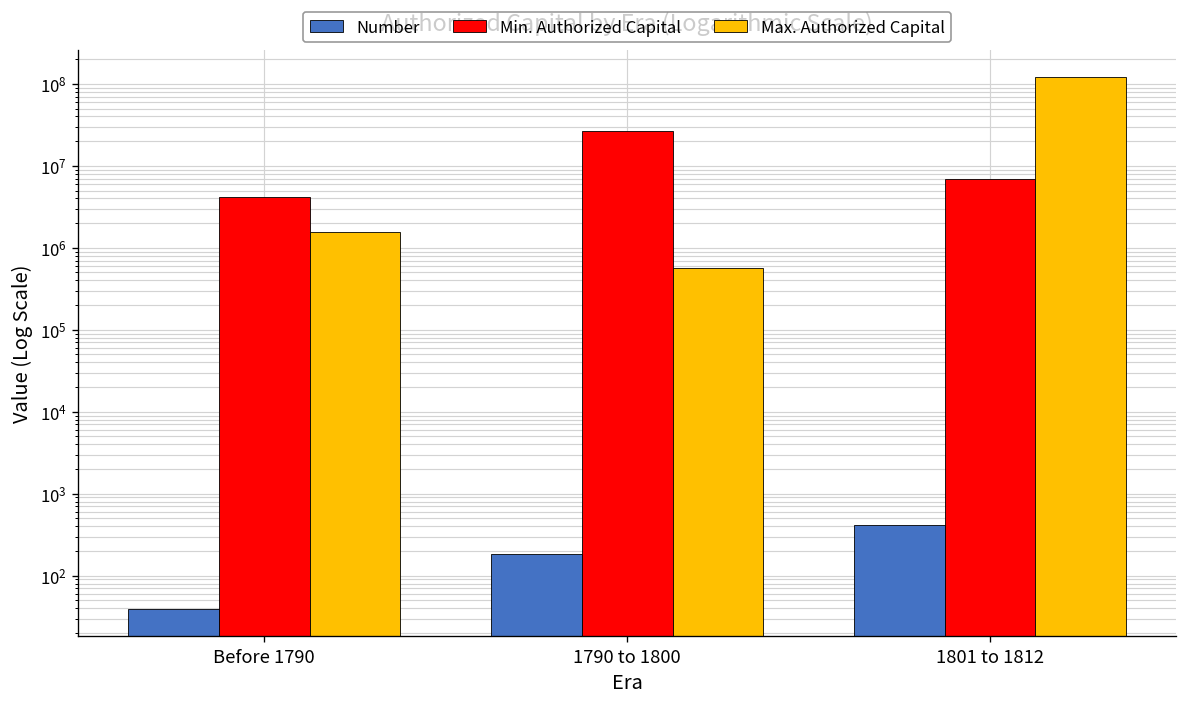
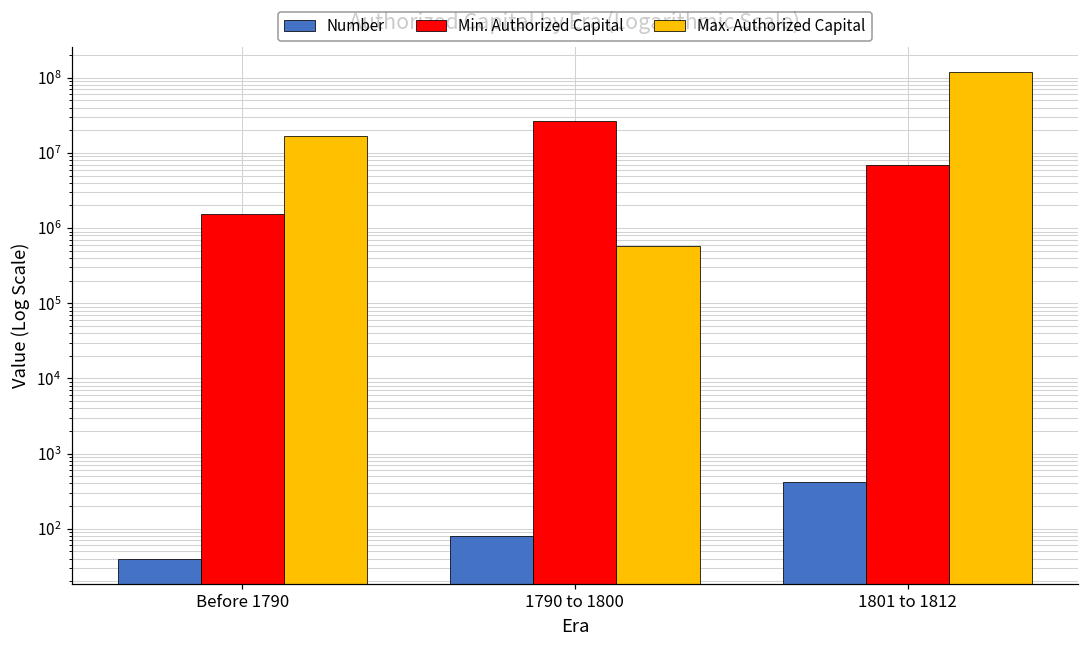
Min. Authorized Capital, Before 1790: 4000000 -> 1600000
Max. Authorized Capital, Before 1790: 1600000 -> 17000000
Number, 1790 to 1800: 180 -> 80
